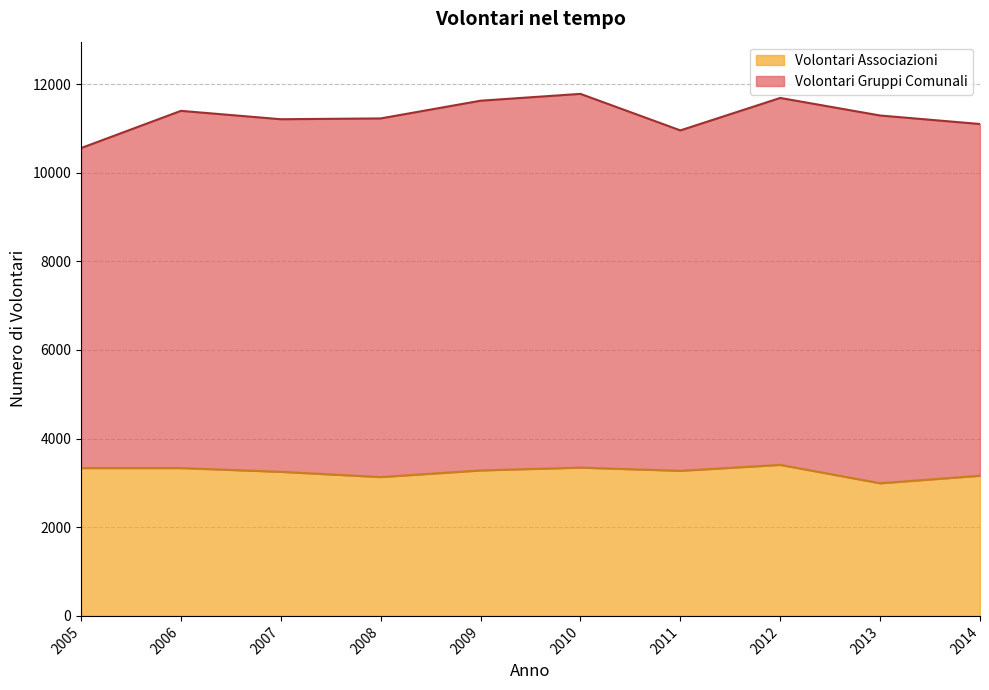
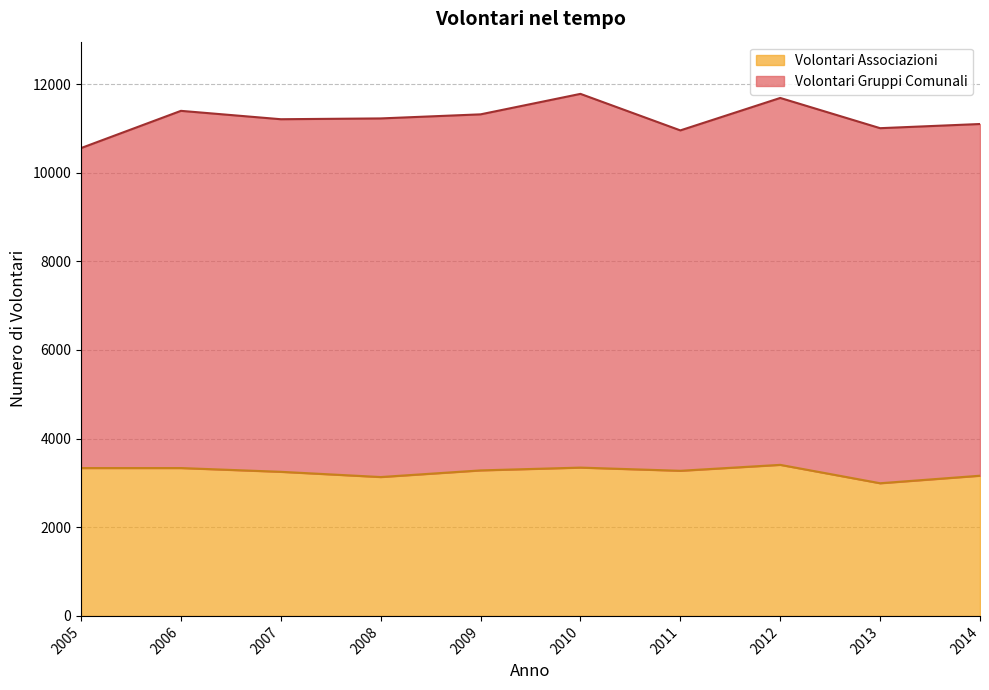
Volontari Gruppi Comunali, 2009: 8300 -> 8000
Volontari Gruppi Comunali, 2013: 8300 -> 8000
